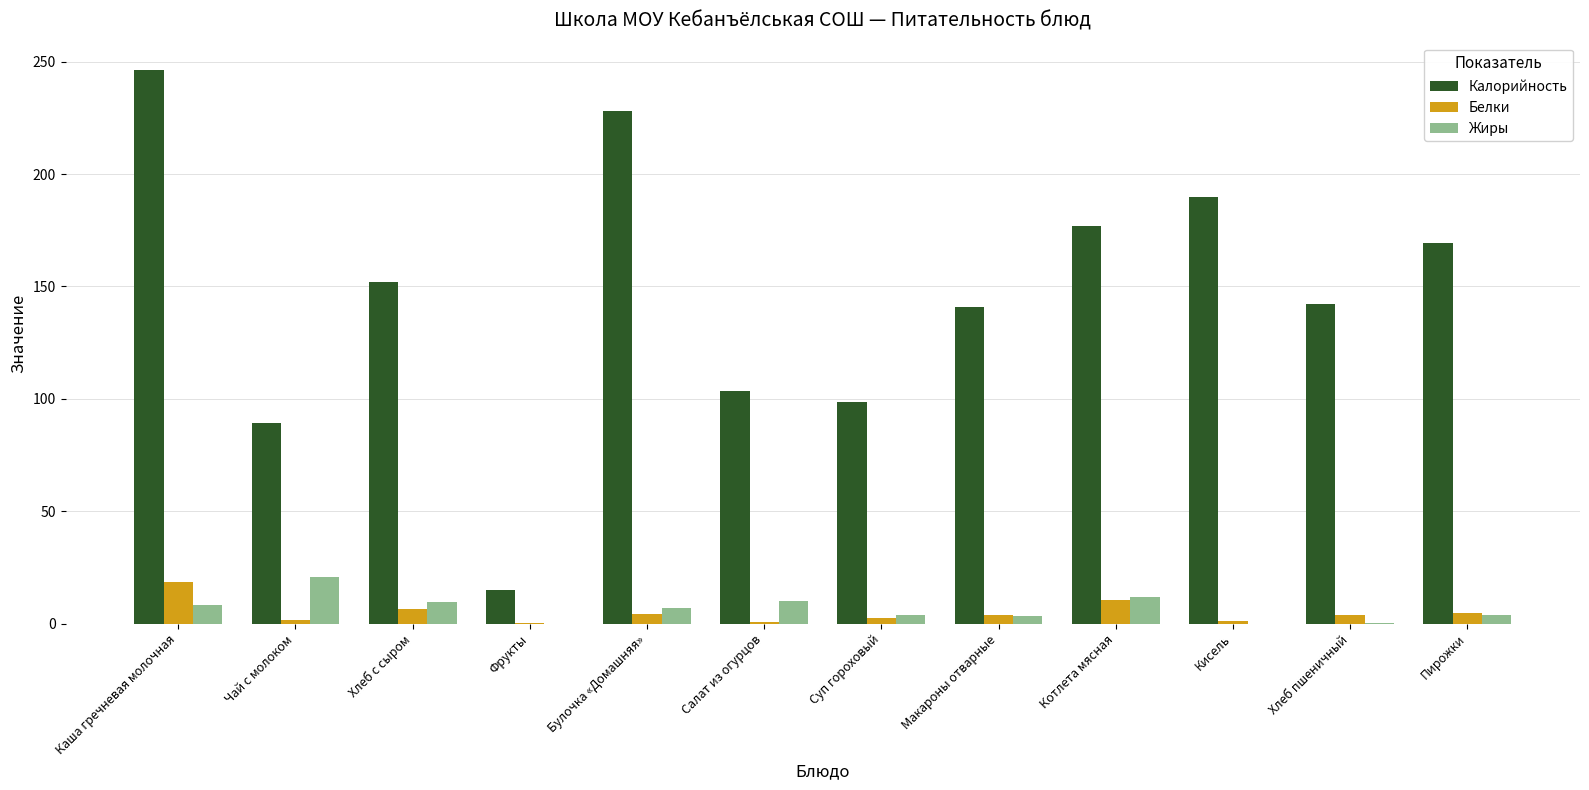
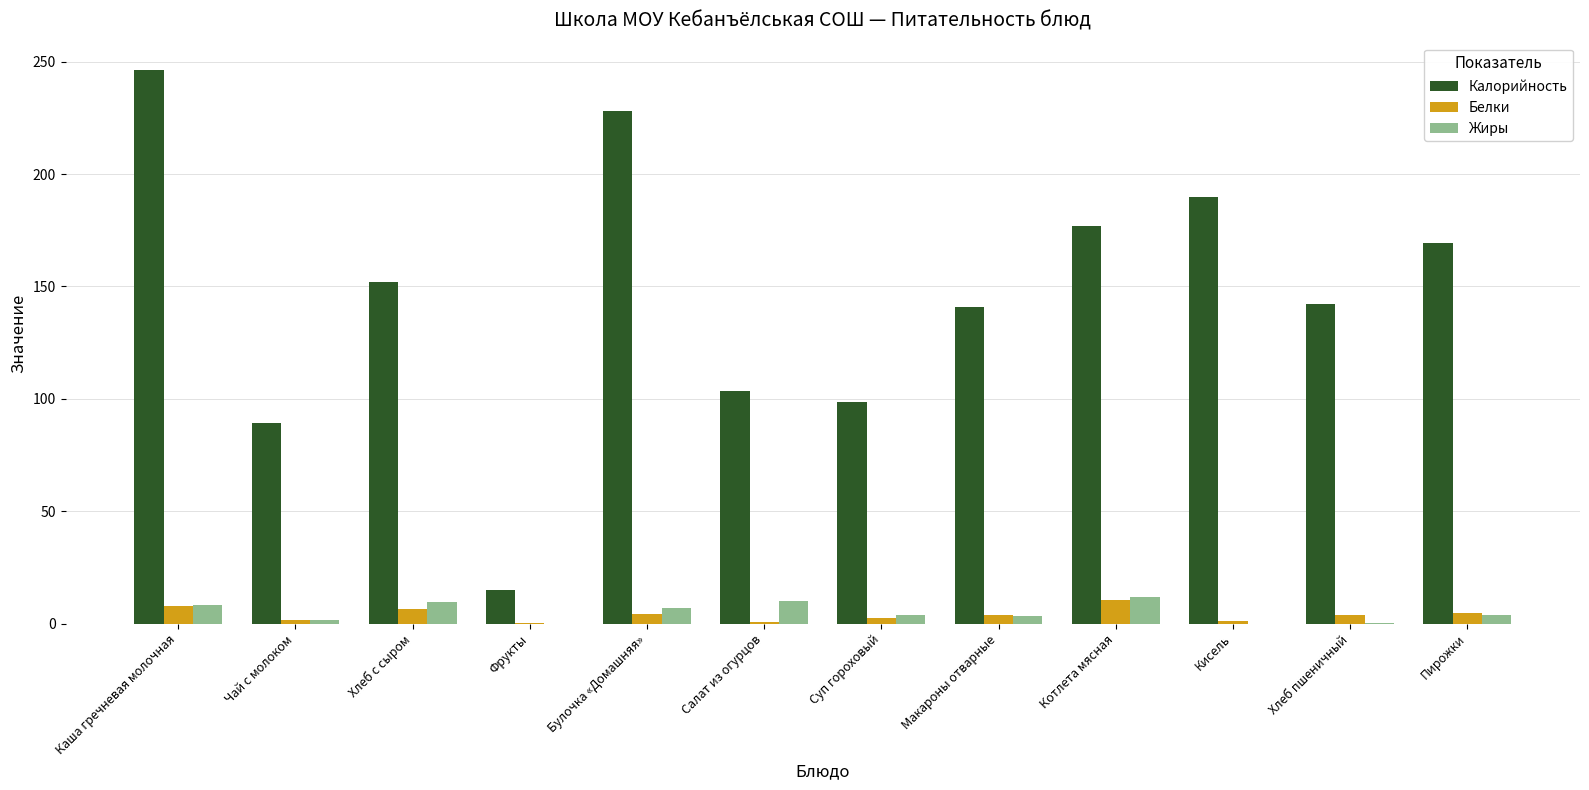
Белки, Каша гречневая молочная: 18 -> 8
Жиры, Чай с молоком: 21 -> 2
